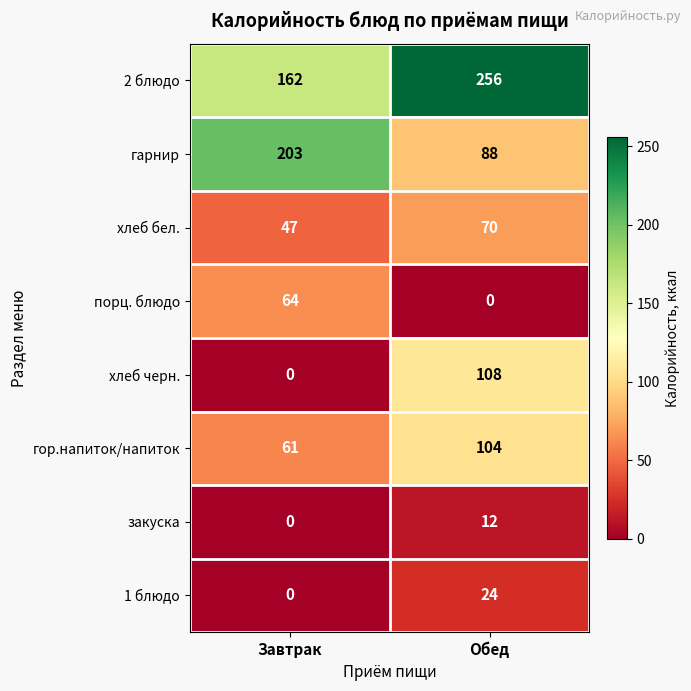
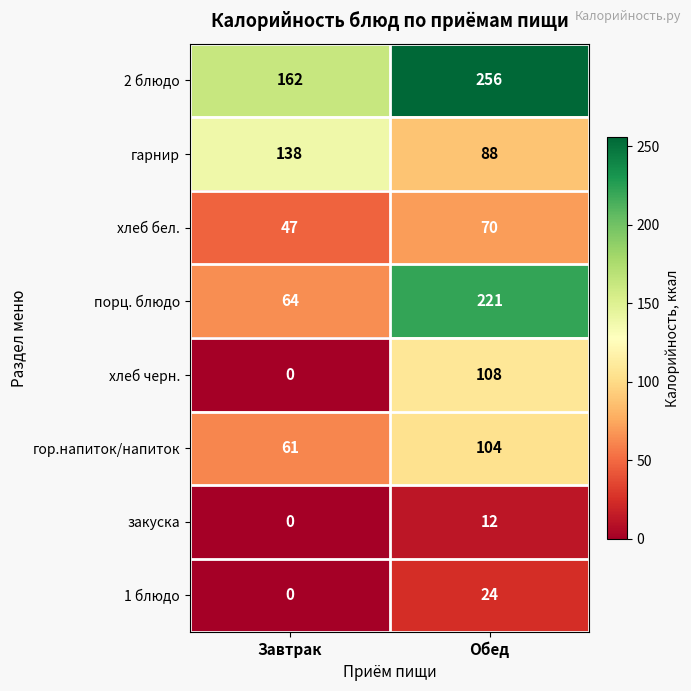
гарнир, Завтрак: 203 -> 138
порц. блюдо, Обед: 0 -> 221
